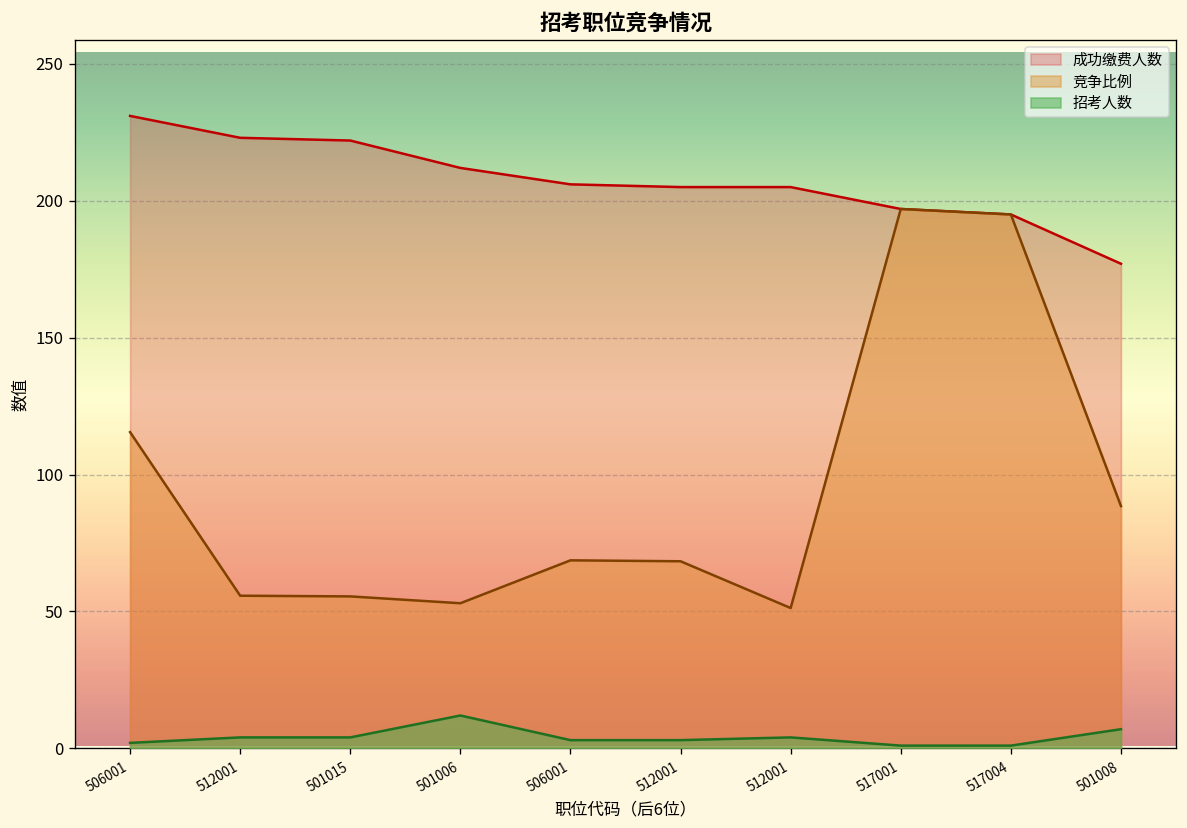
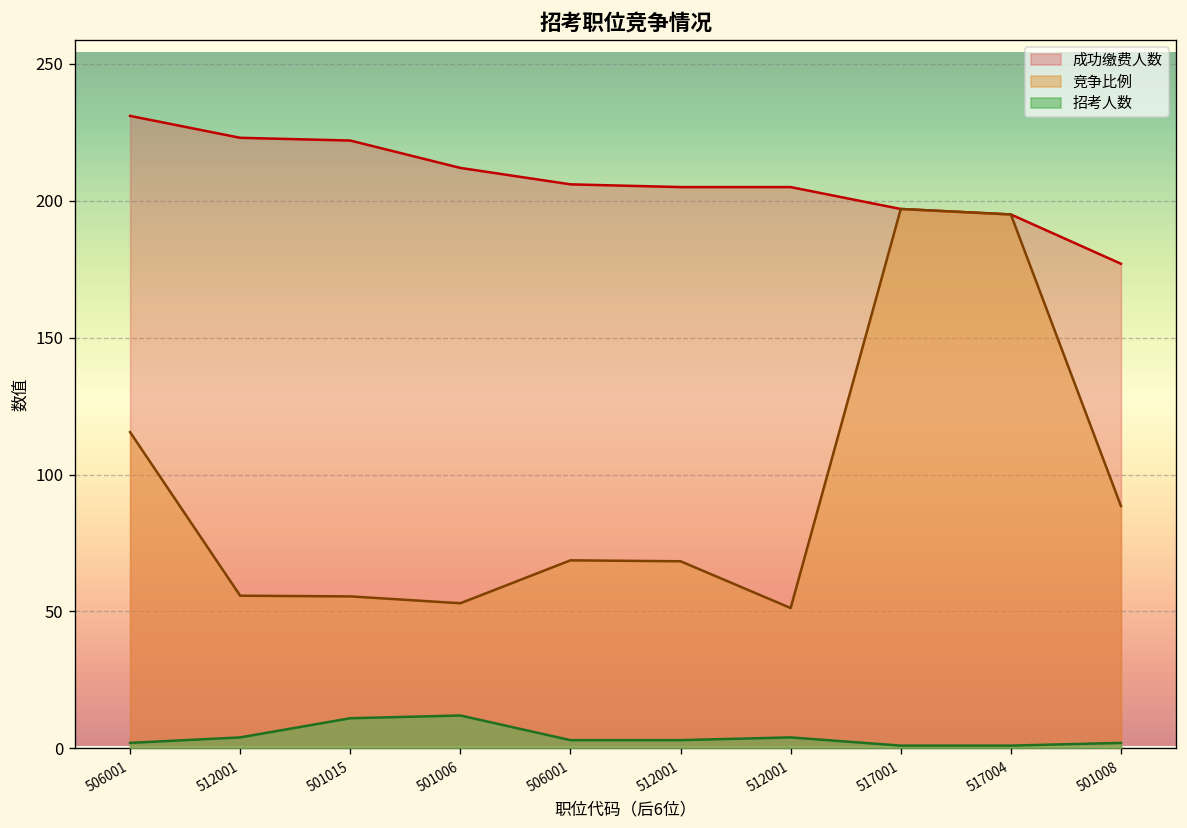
招考人数, 501015: 4 -> 11
招考人数, 501008: 7 -> 2
